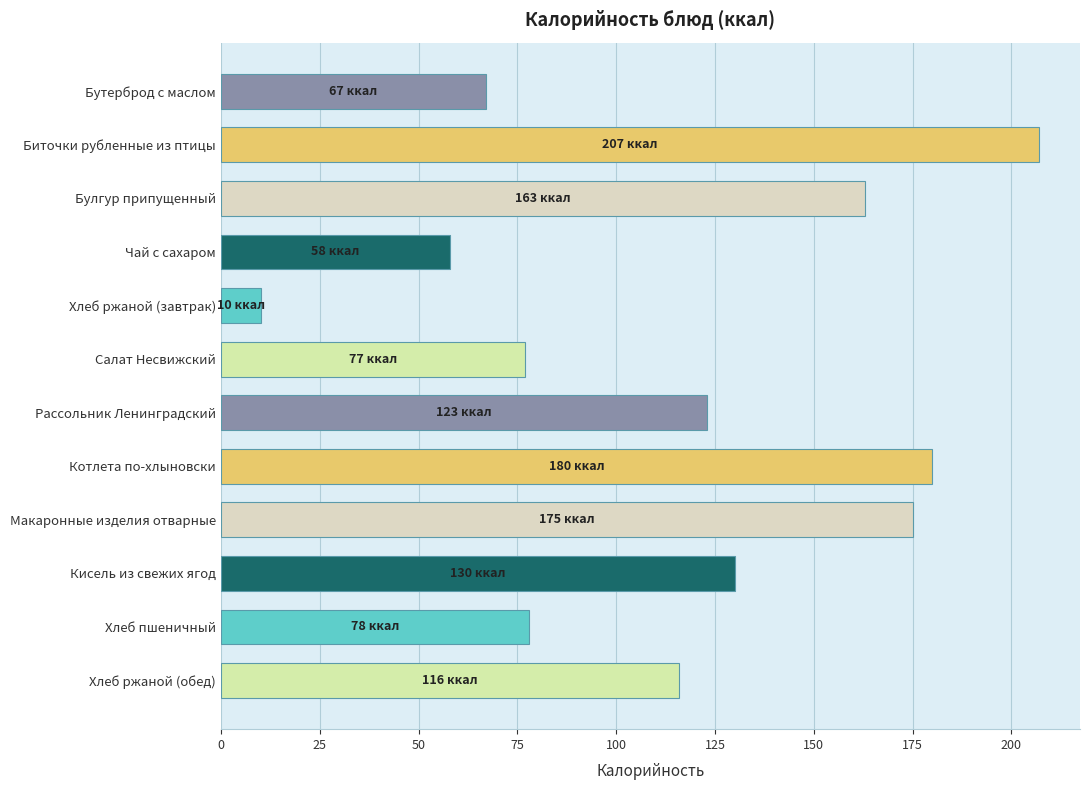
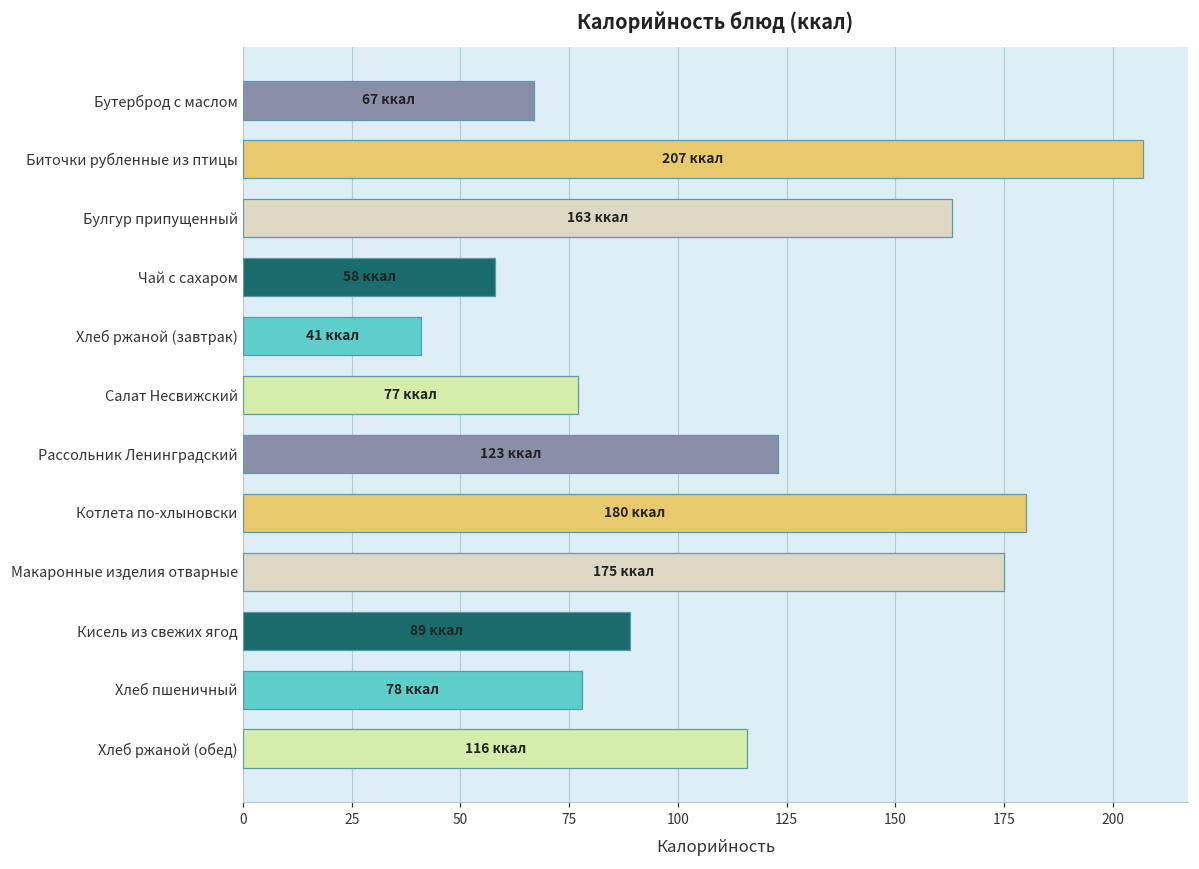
Хлеб ржаной (завтрак): 10 -> 41
Кисель из свежих ягод: 130 -> 89
